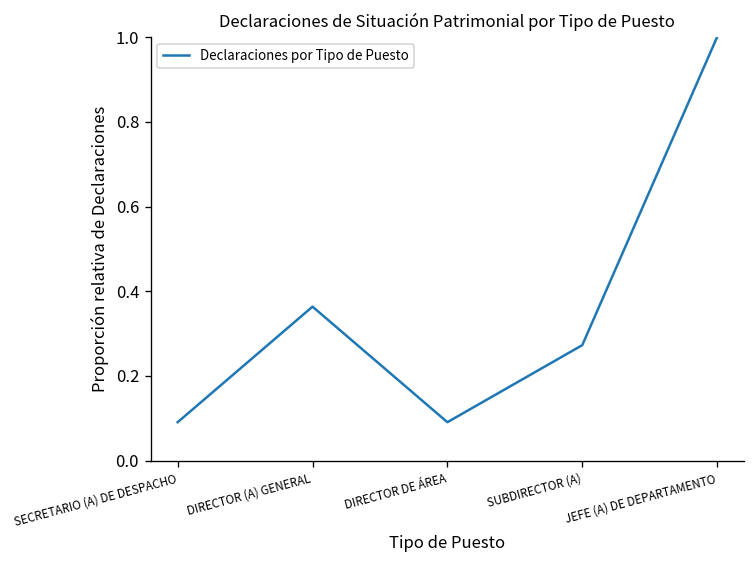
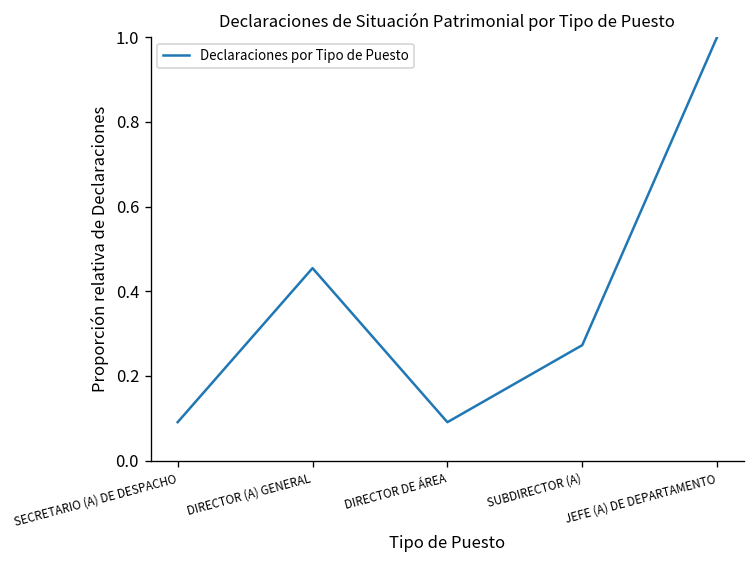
DIRECTOR (A) GENERAL: 0.36 -> 0.45
